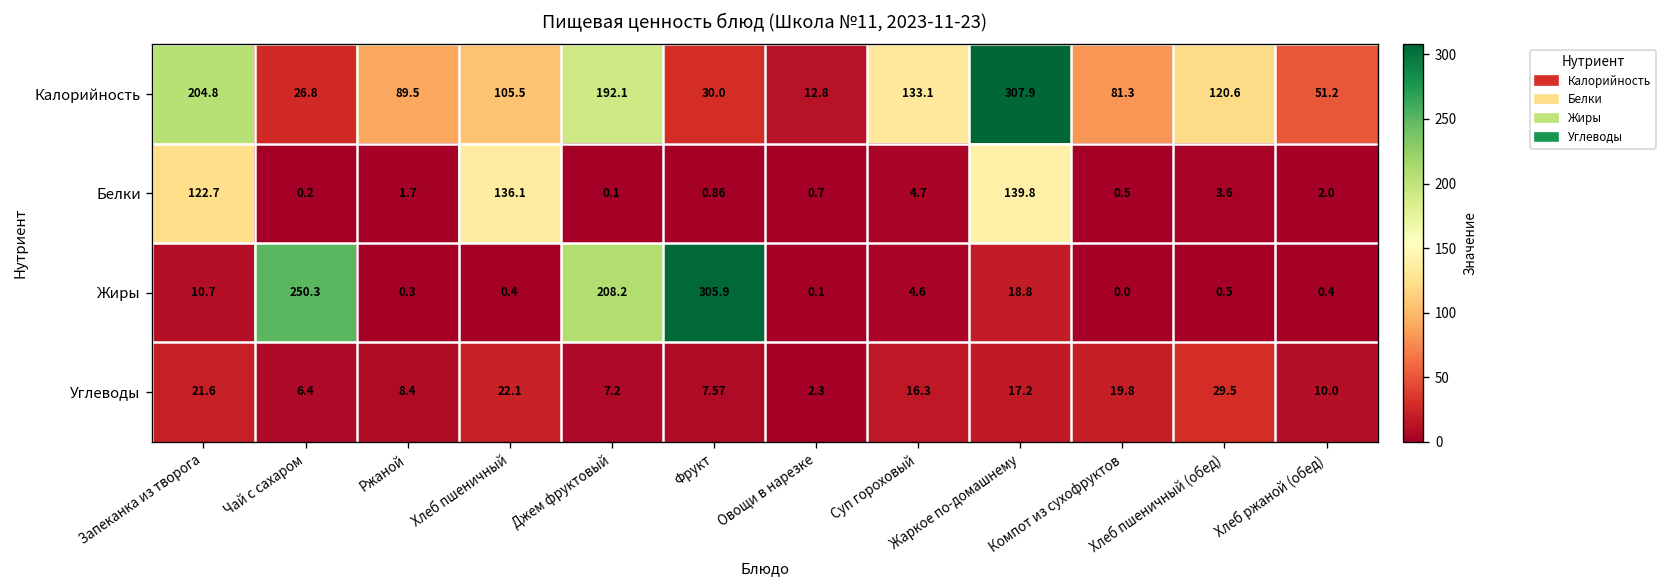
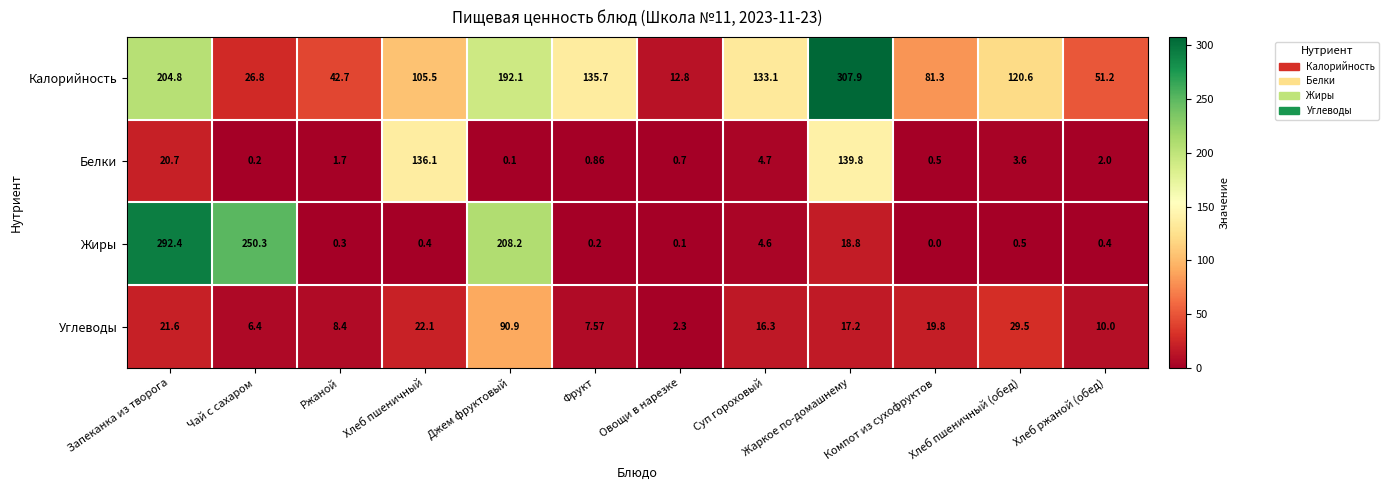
Калорийность, Ржаной: 89.5 -> 42.7
Калорийность, Фрукт: 30.0 -> 135.7
Белки, Запеканка из творога: 122.7 -> 20.7
Жиры, Запеканка из творога: 10.7 -> 292.4
Жиры, Фрукт: 305.9 -> 0.2
Углеводы, Джем фруктовый: 7.2 -> 90.9
